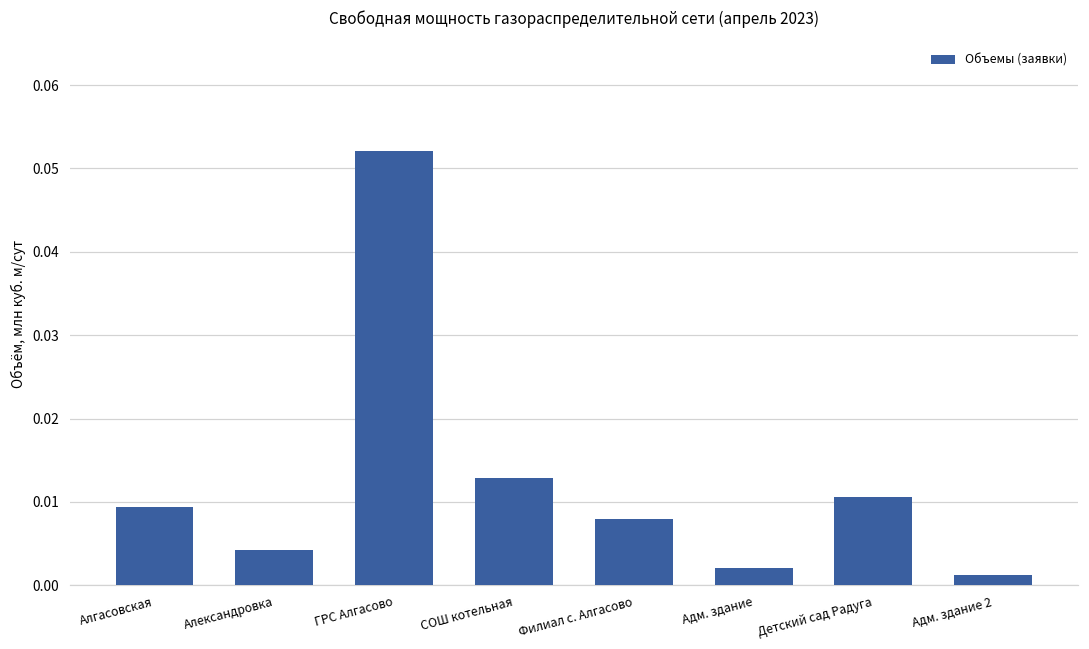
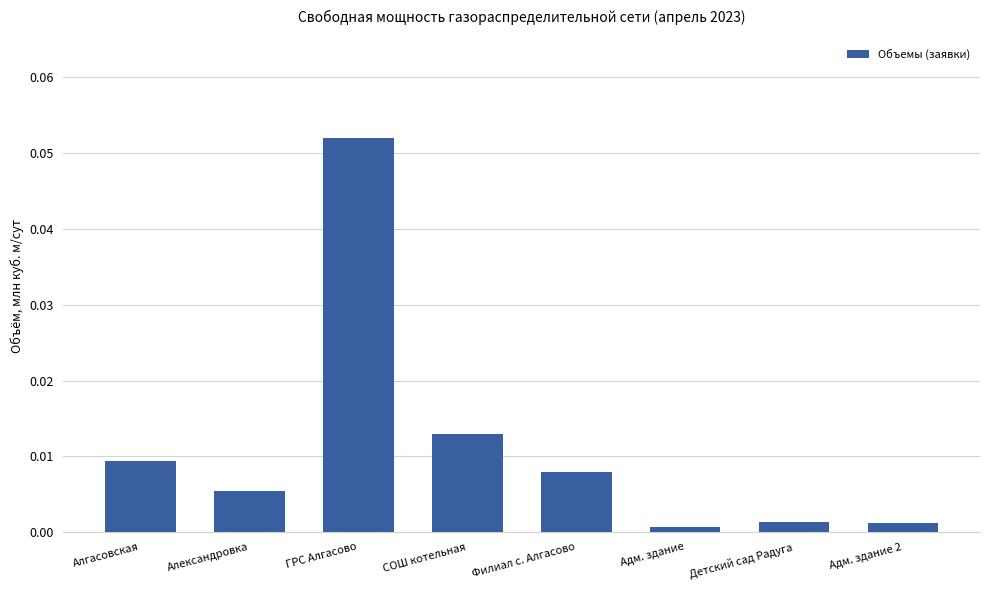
Александровка: 0.004 -> 0.005
Адм. здание: 0.002 -> 0.001
Детский сад Радуга: 0.011 -> 0.001
